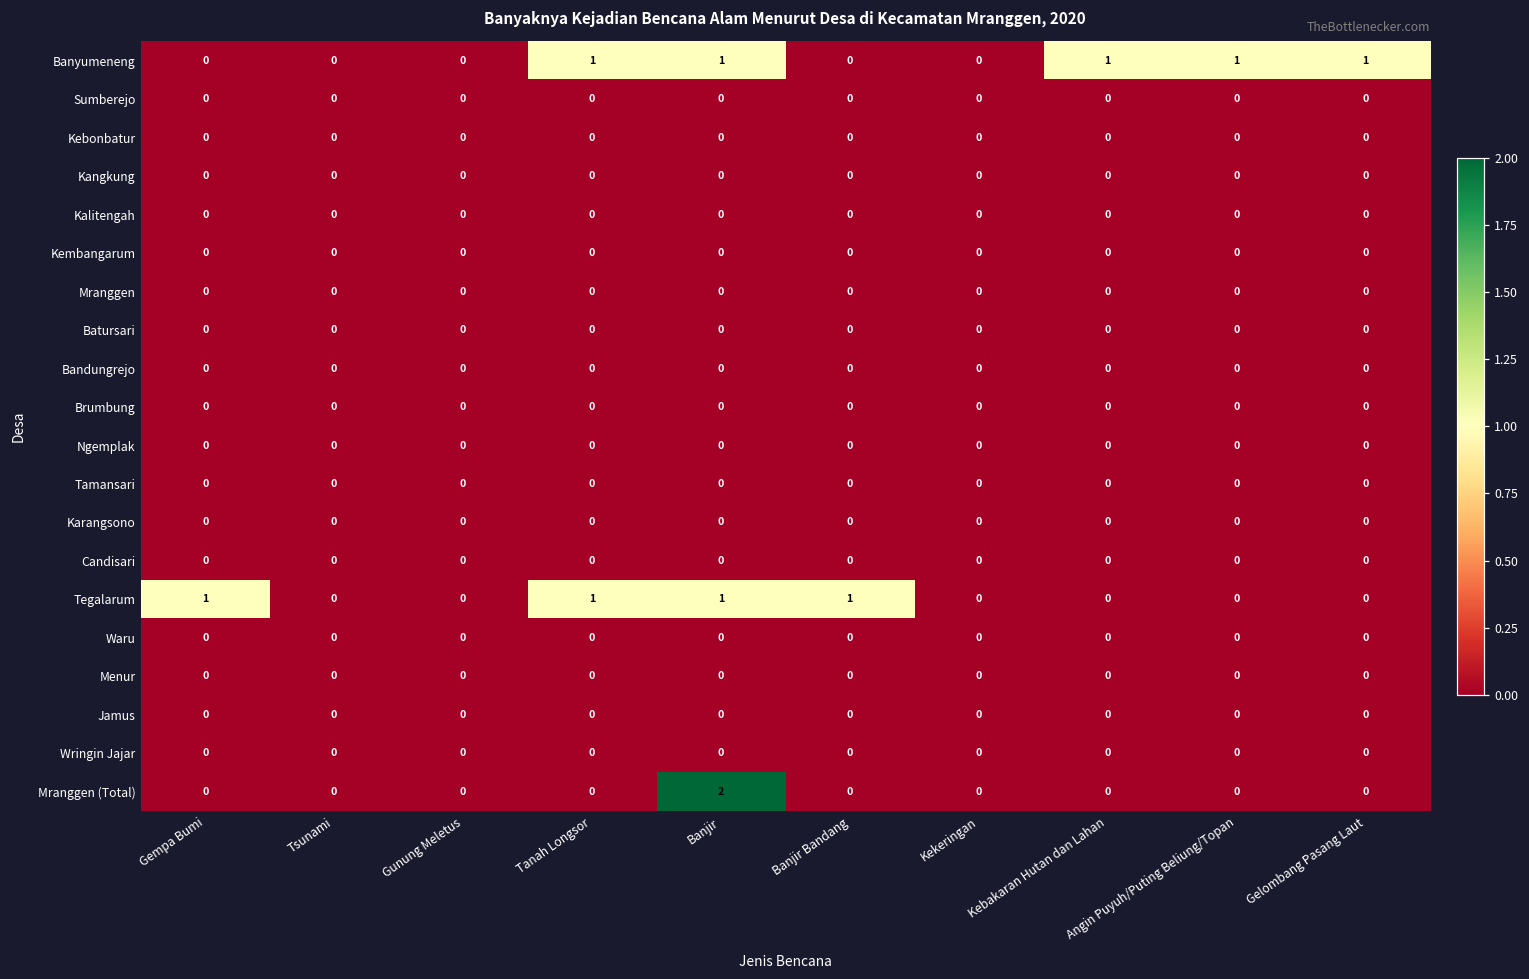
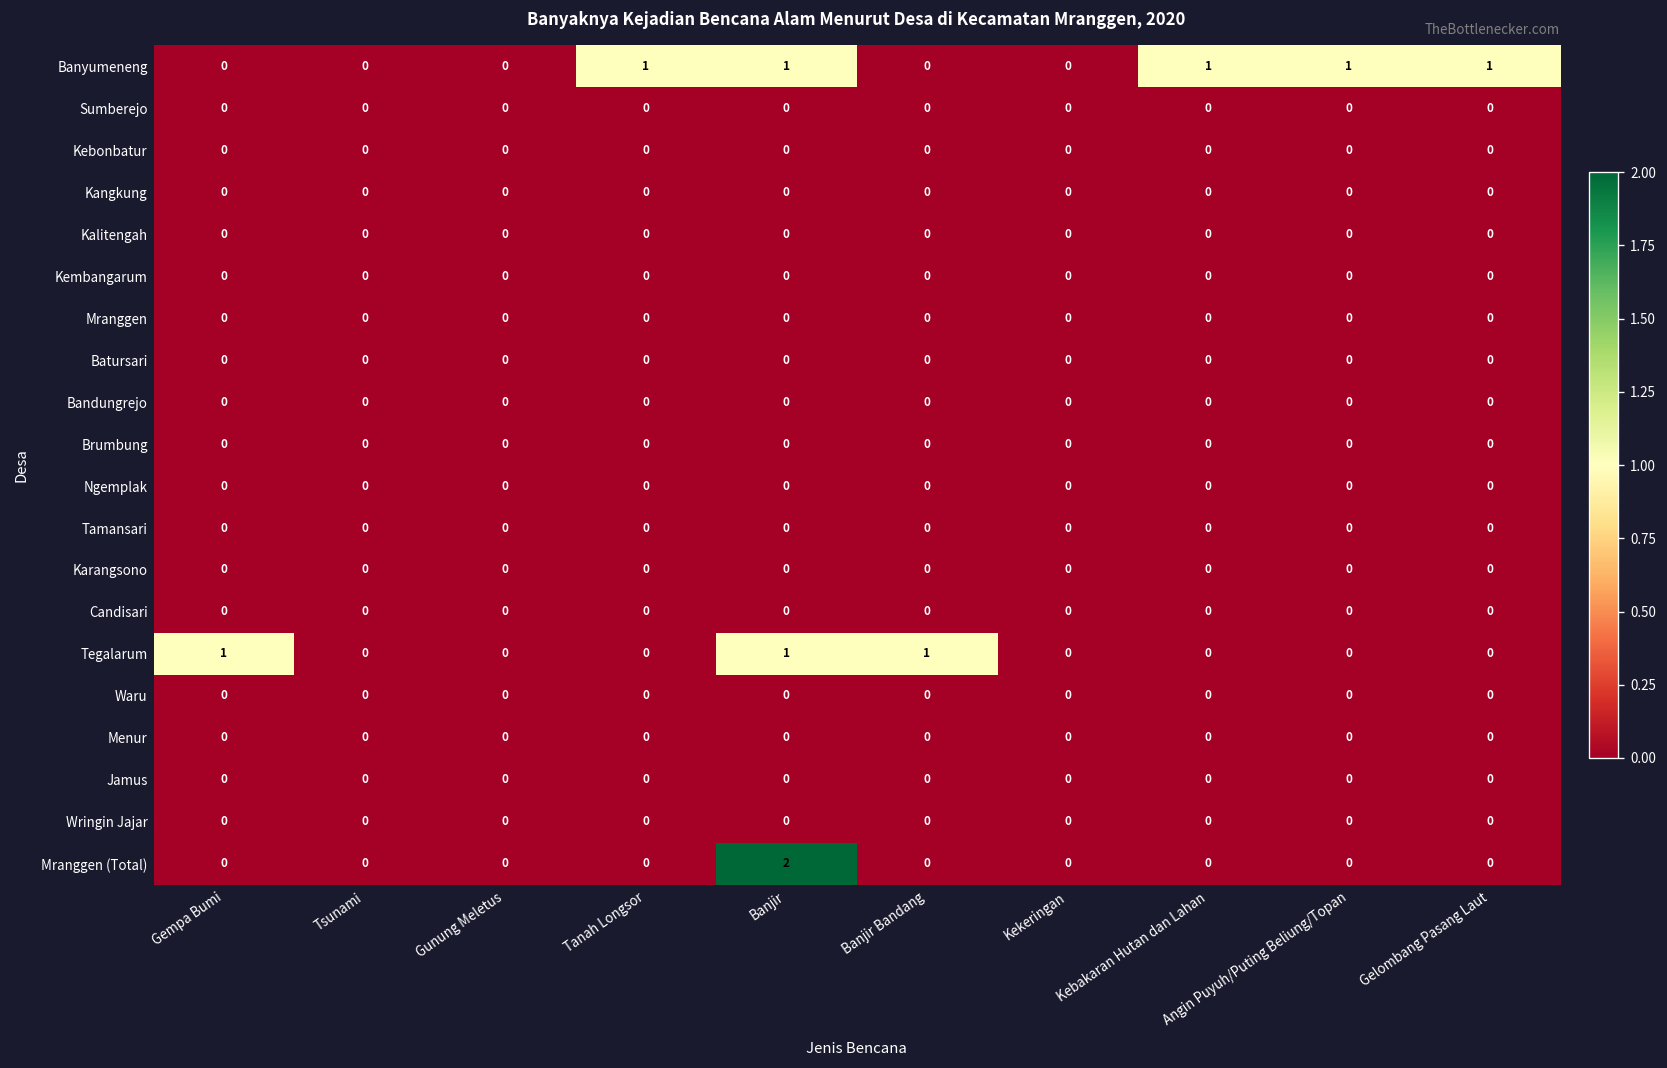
Tegalarum, Tanah Longsor: 1 -> 0
